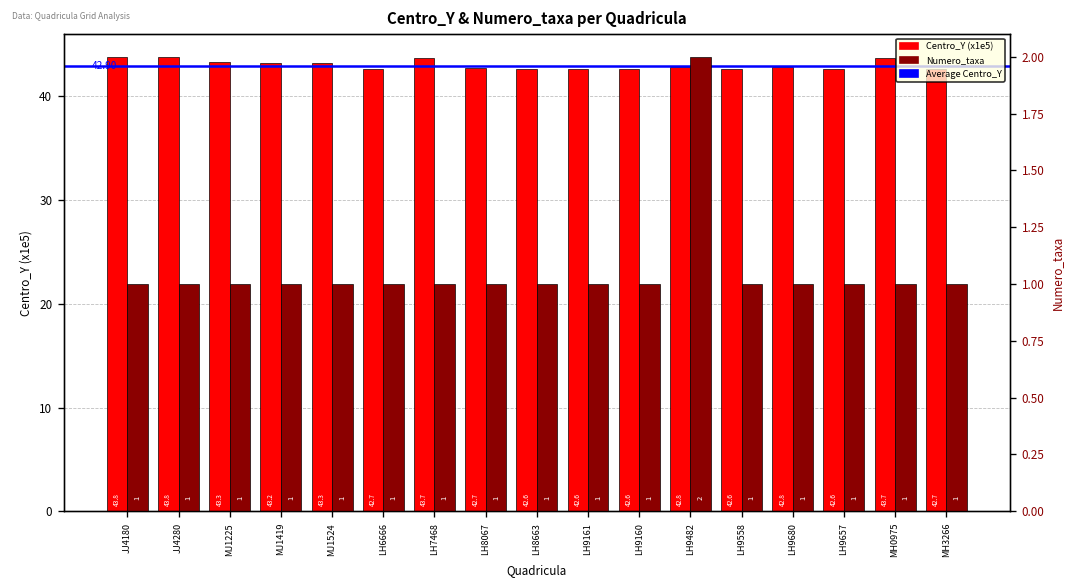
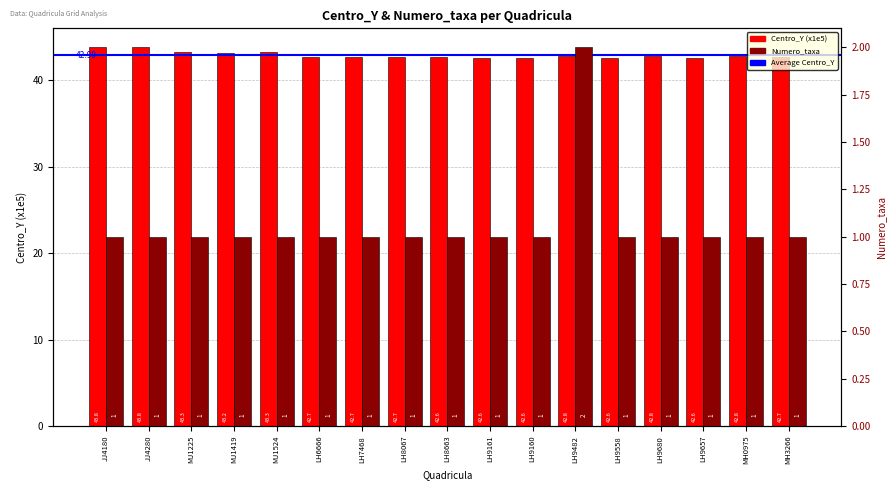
Centro_Y (x1e5), LH7468: 43.7 -> 42.7
Centro_Y (x1e5), MH0975: 43.7 -> 42.8
